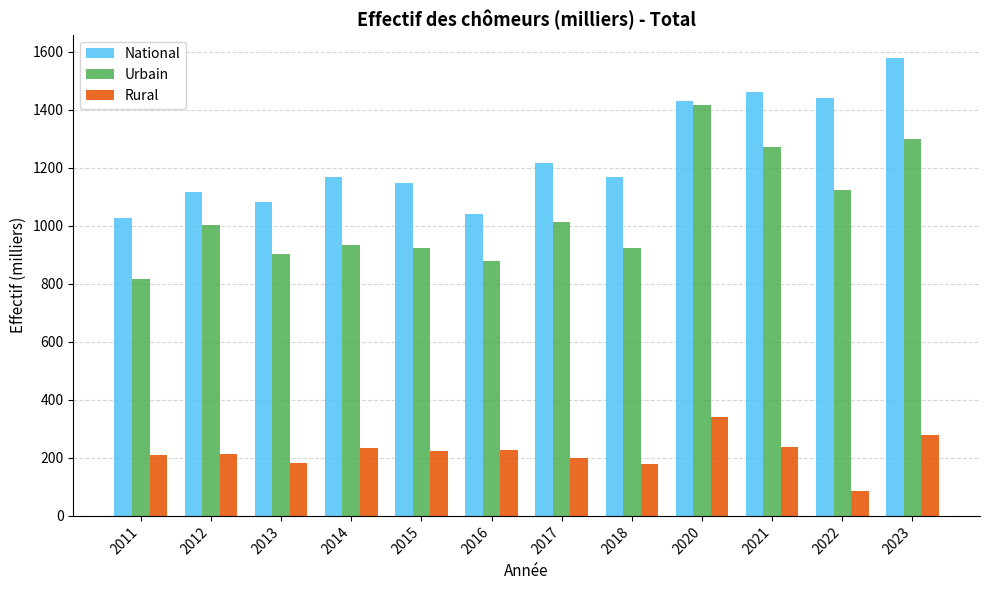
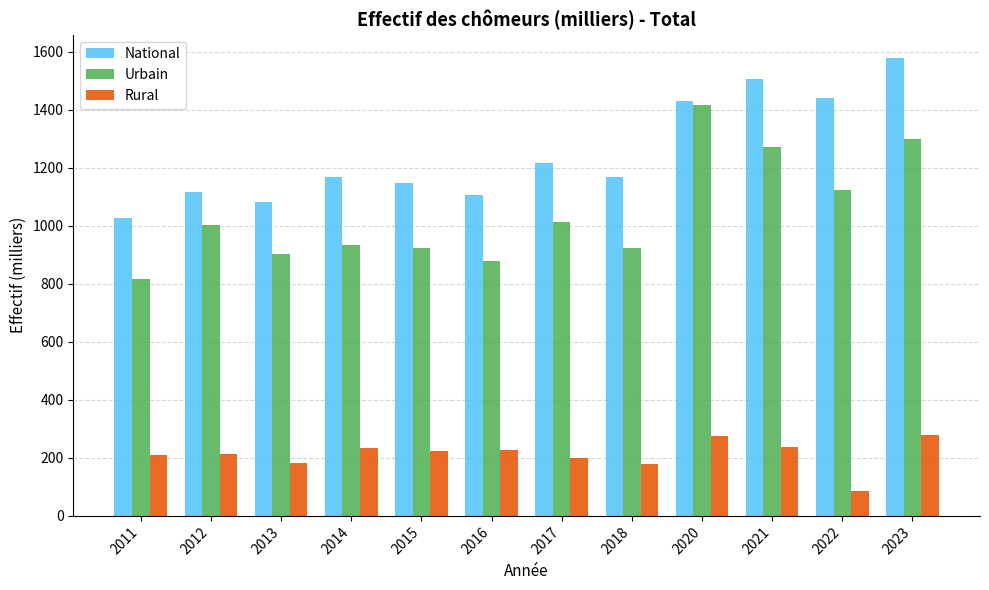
National, 2016: 1040 -> 1110
Rural, 2020: 340 -> 280
National, 2021: 1460 -> 1510
